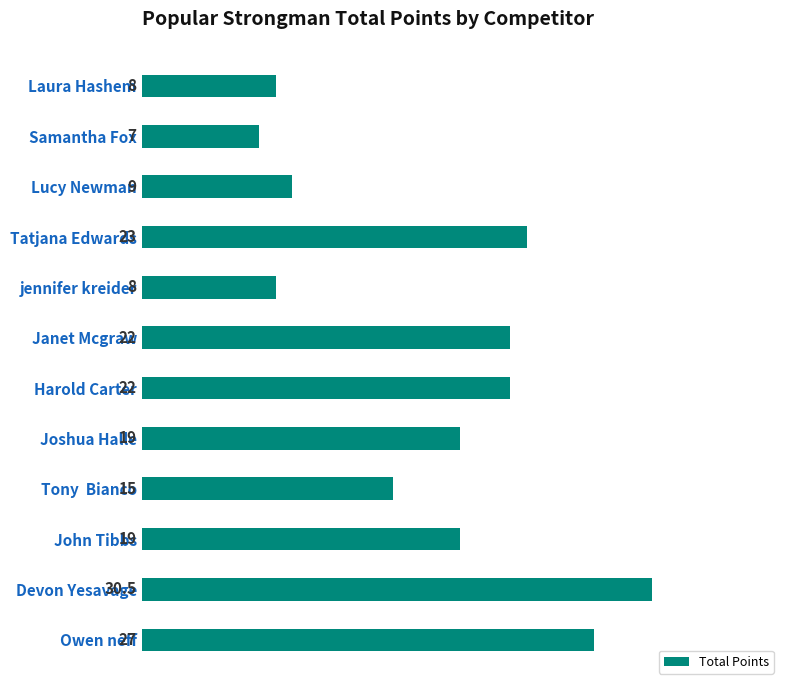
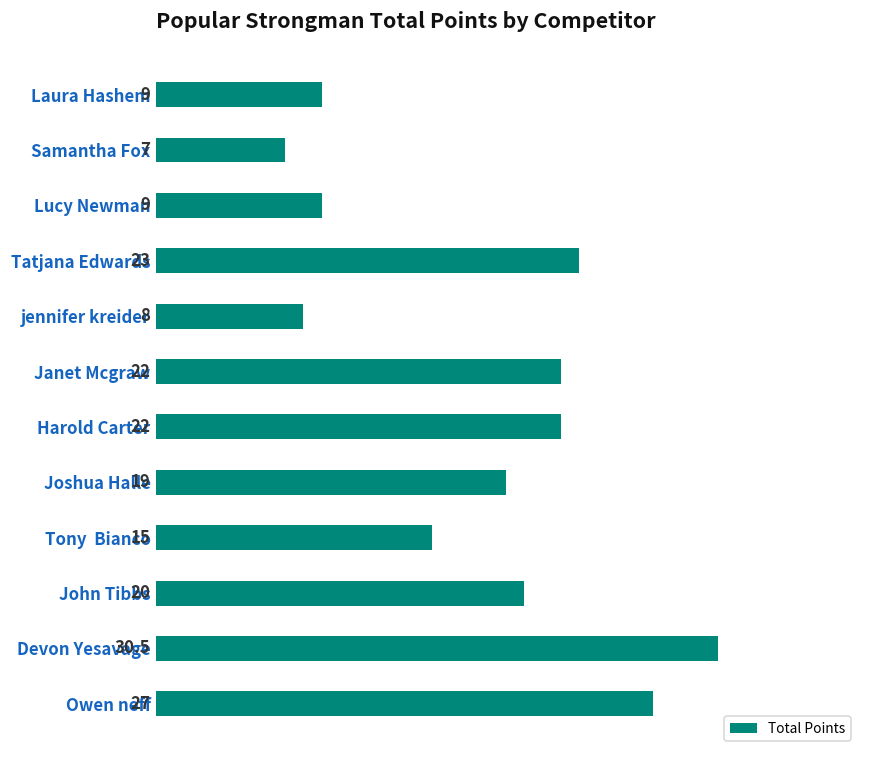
Laura Hashem: 8 -> 9
John Tibbs: 19 -> 20
